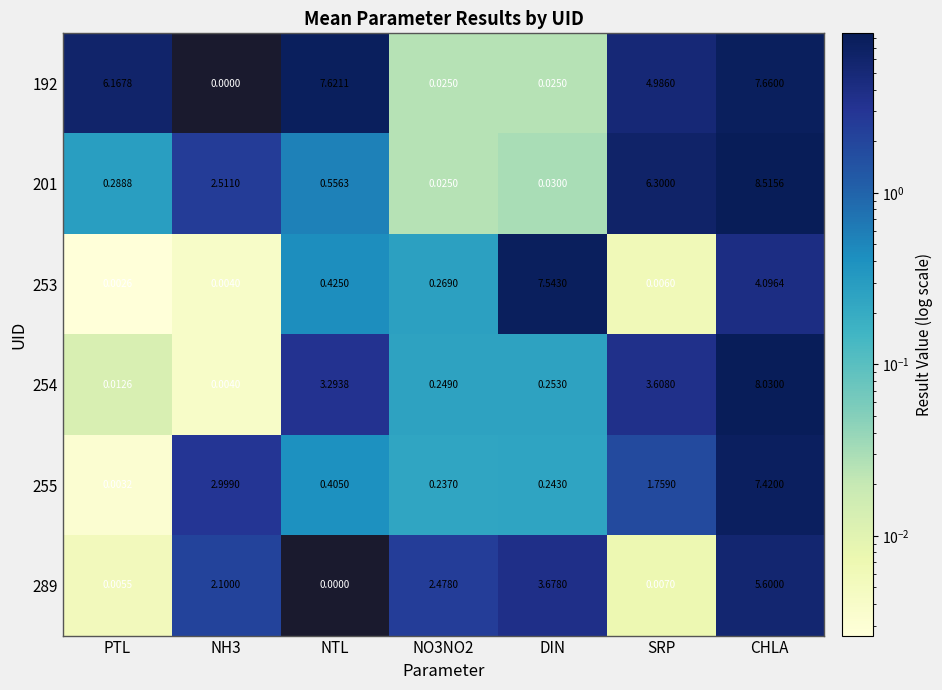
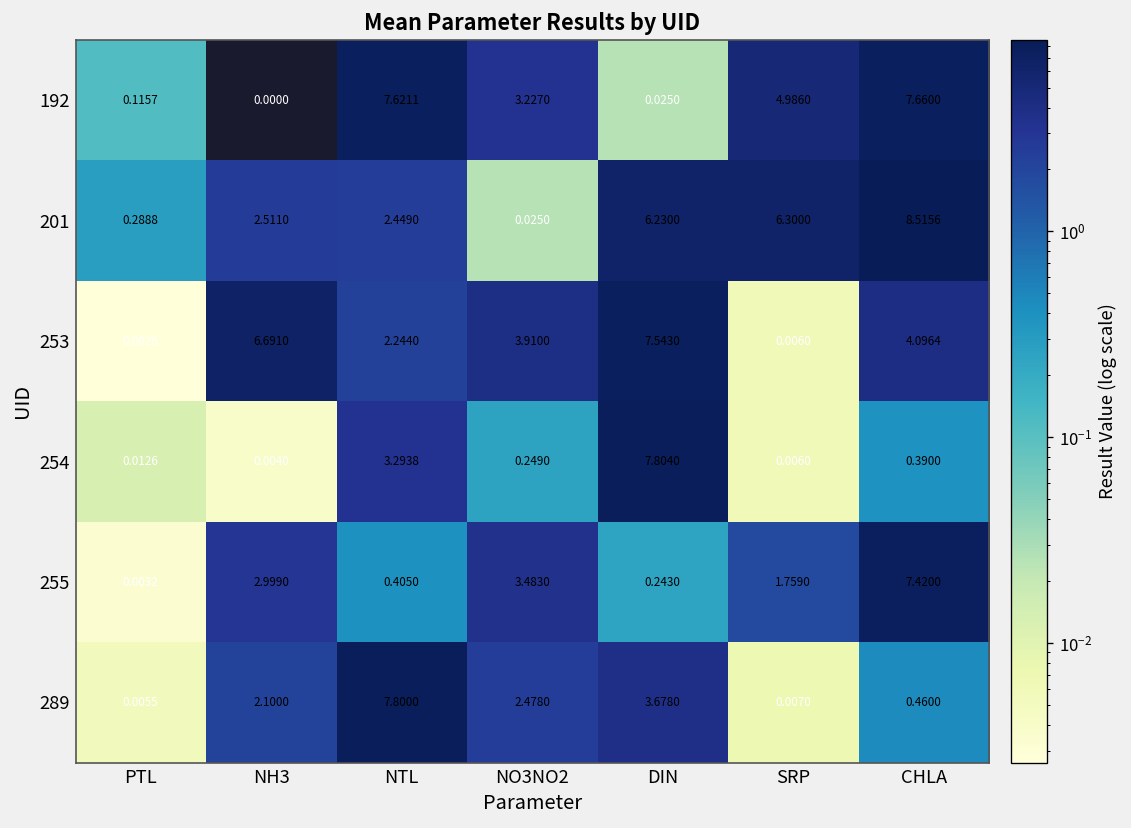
192, PTL: 6.1678 -> 0.1157
192, NO3NO2: 0.0250 -> 3.2270
201, NTL: 0.5563 -> 2.4490
201, DIN: 0.0300 -> 6.2300
253, NH3: 0.0040 -> 6.6910
253, NTL: 0.4250 -> 2.2440
253, NO3NO2: 0.2690 -> 3.9100
254, DIN: 0.2530 -> 7.8040
254, SRP: 3.6080 -> 0.0060
254, CHLA: 8.0300 -> 0.3900
255, NO3NO2: 0.2370 -> 3.4830
289, NTL: 0.0000 -> 7.8000
289, CHLA: 5.6000 -> 0.4600
